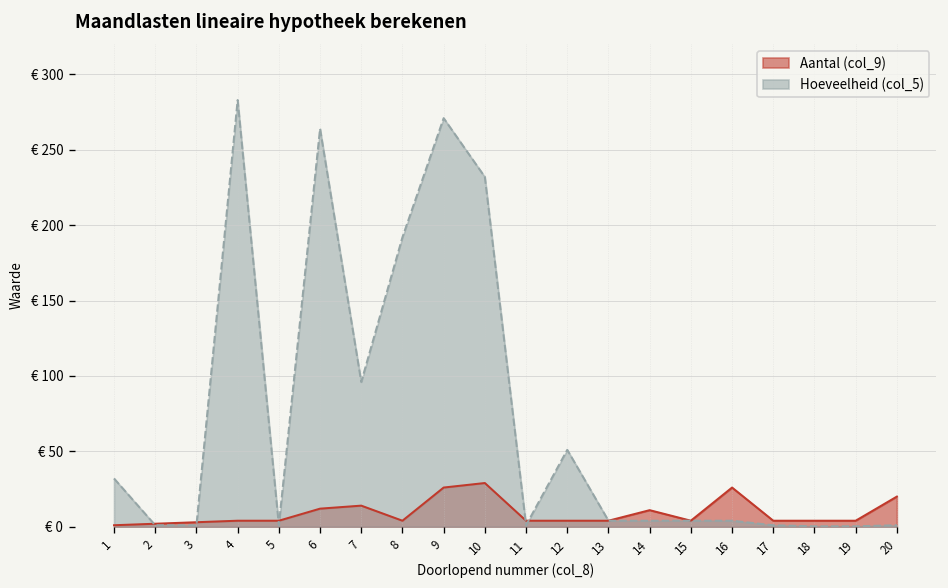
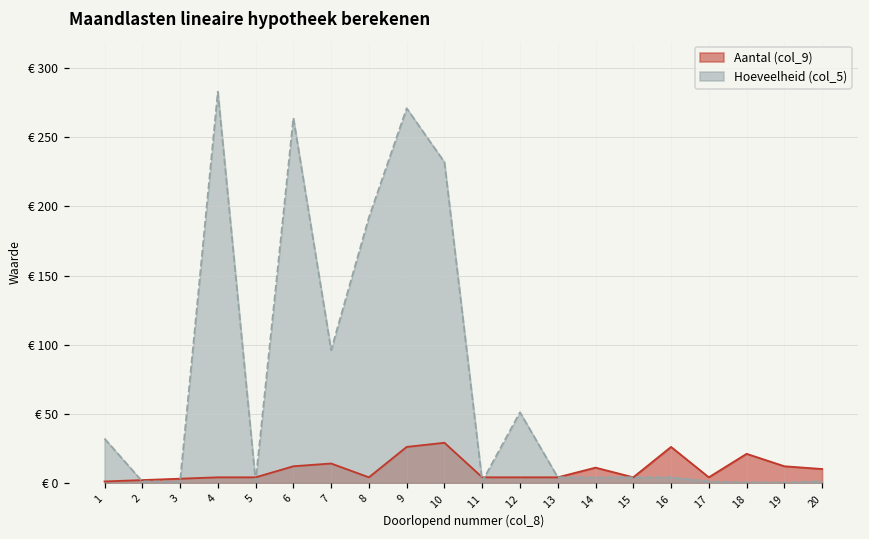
Aantal (col_9), 18: € 4 -> € 21
Aantal (col_9), 19: € 4 -> € 12
Aantal (col_9), 20: € 20 -> € 10
